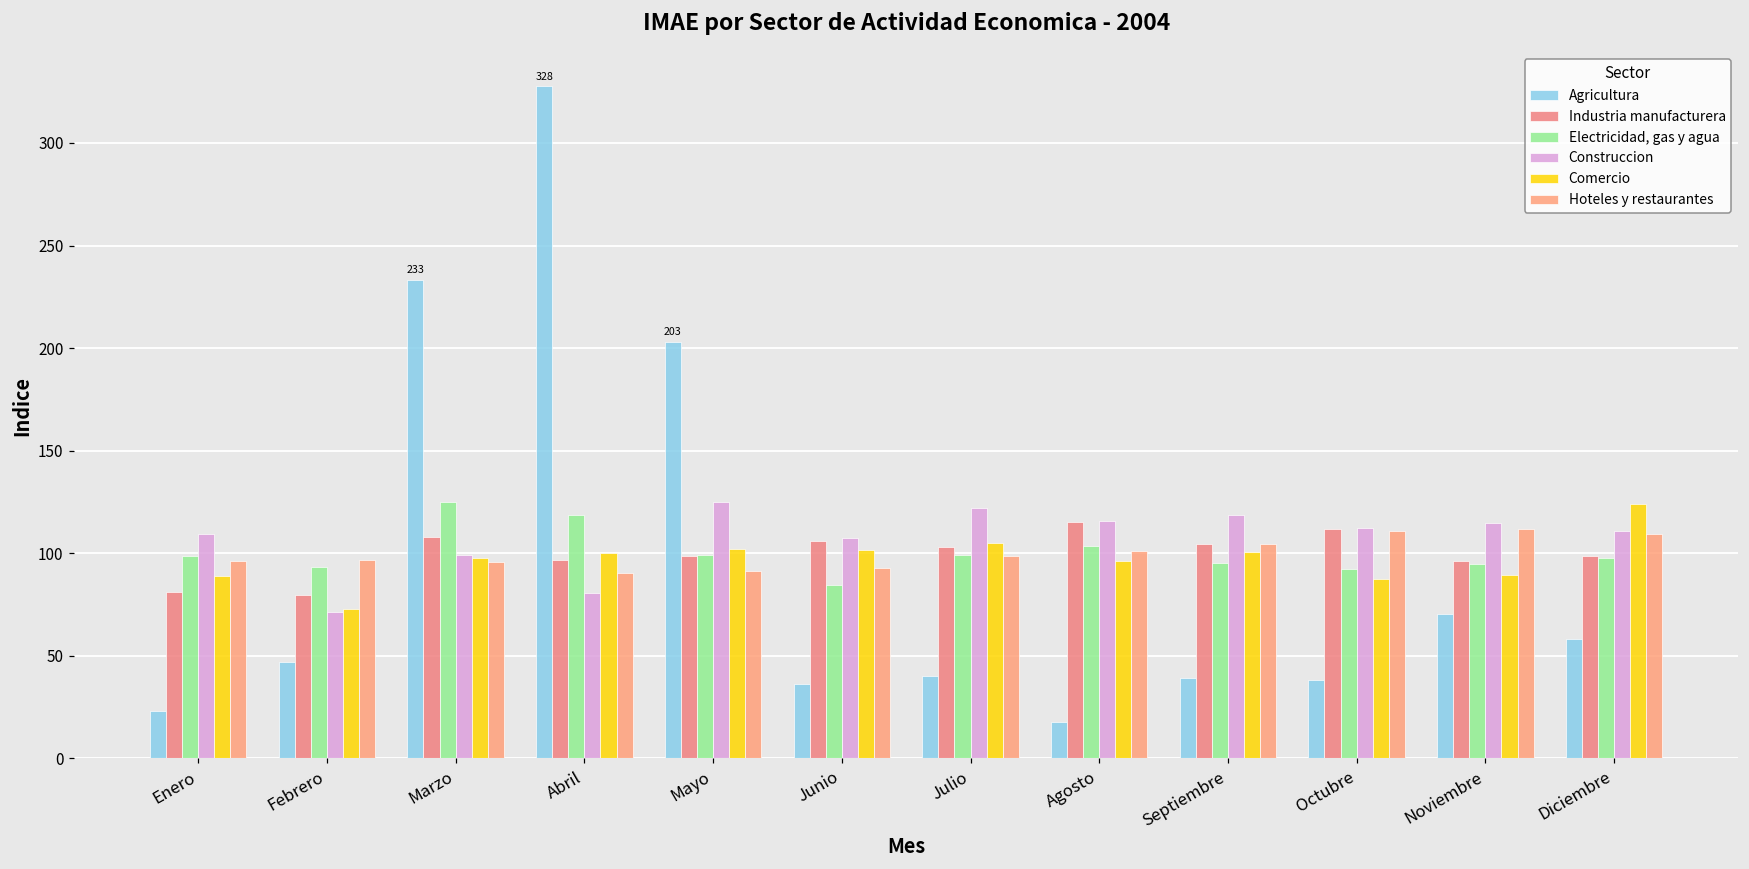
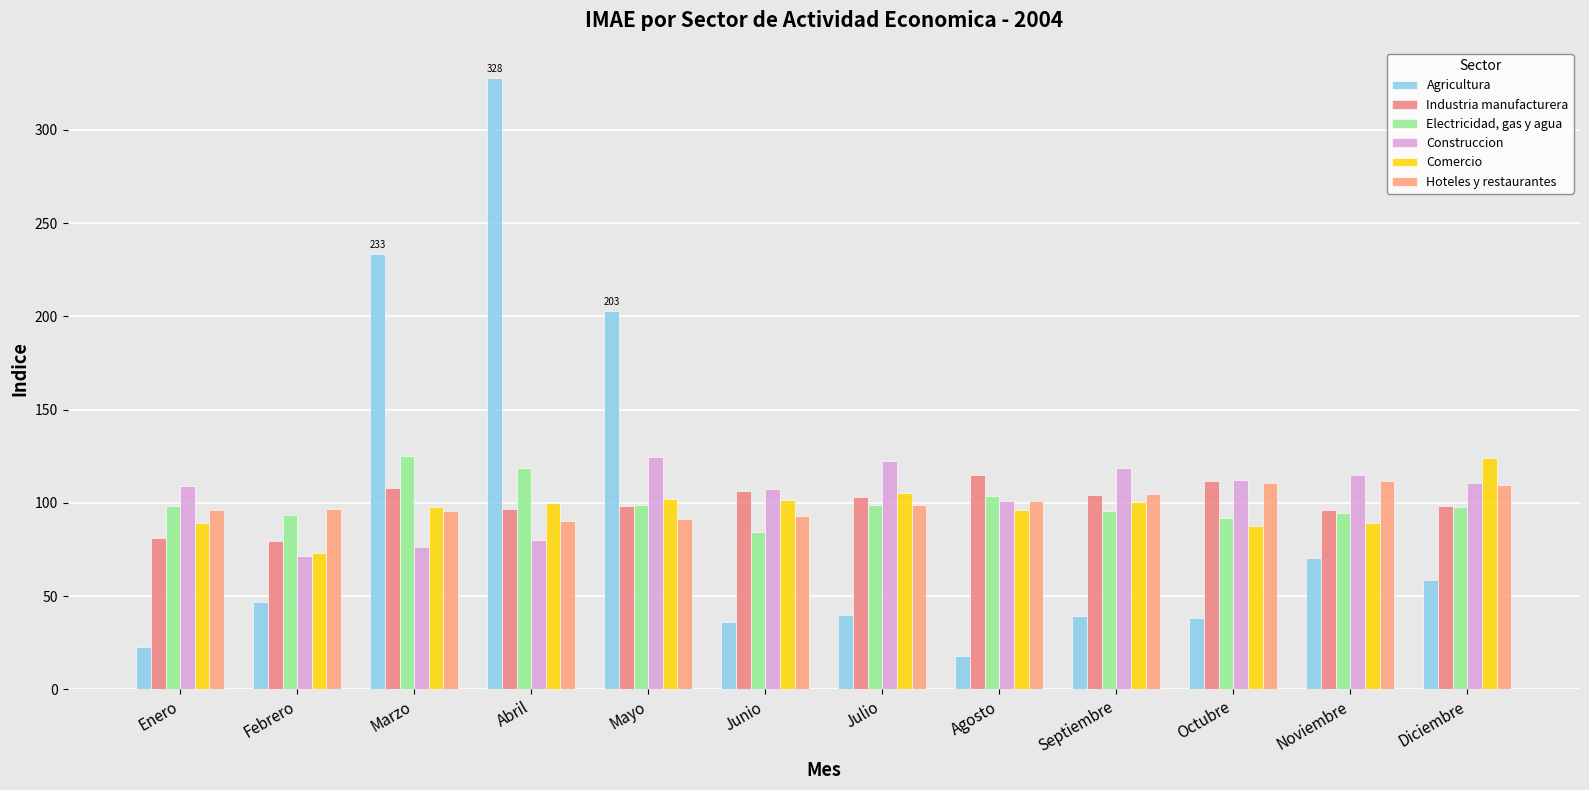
Construccion, Marzo: 99 -> 76
Construccion, Agosto: 116 -> 101
